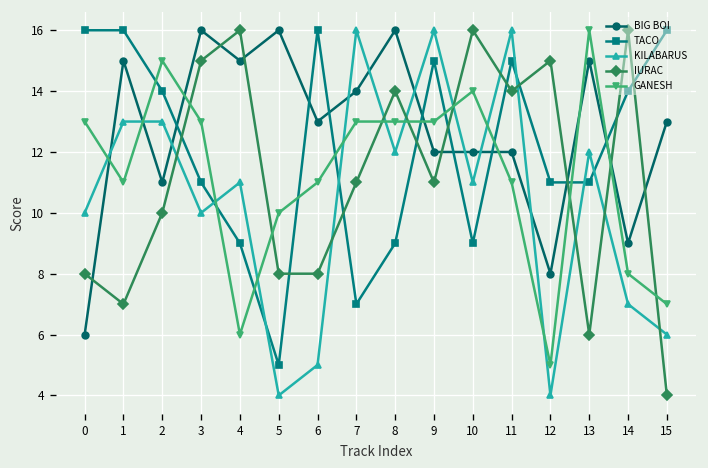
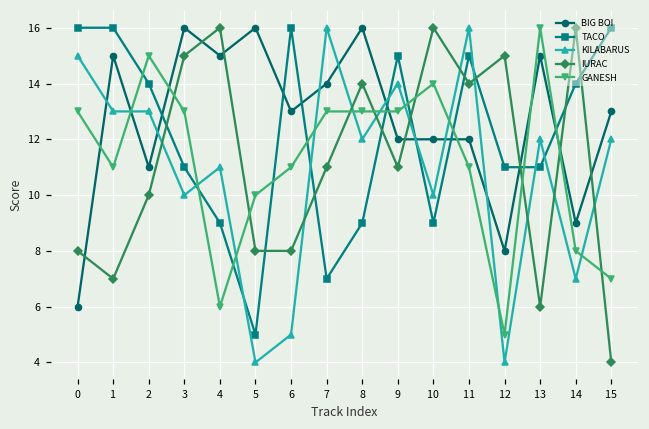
KILABARUS, 0: 10 -> 15
KILABARUS, 9: 16 -> 14
KILABARUS, 10: 11 -> 10
KILABARUS, 15: 6 -> 12
